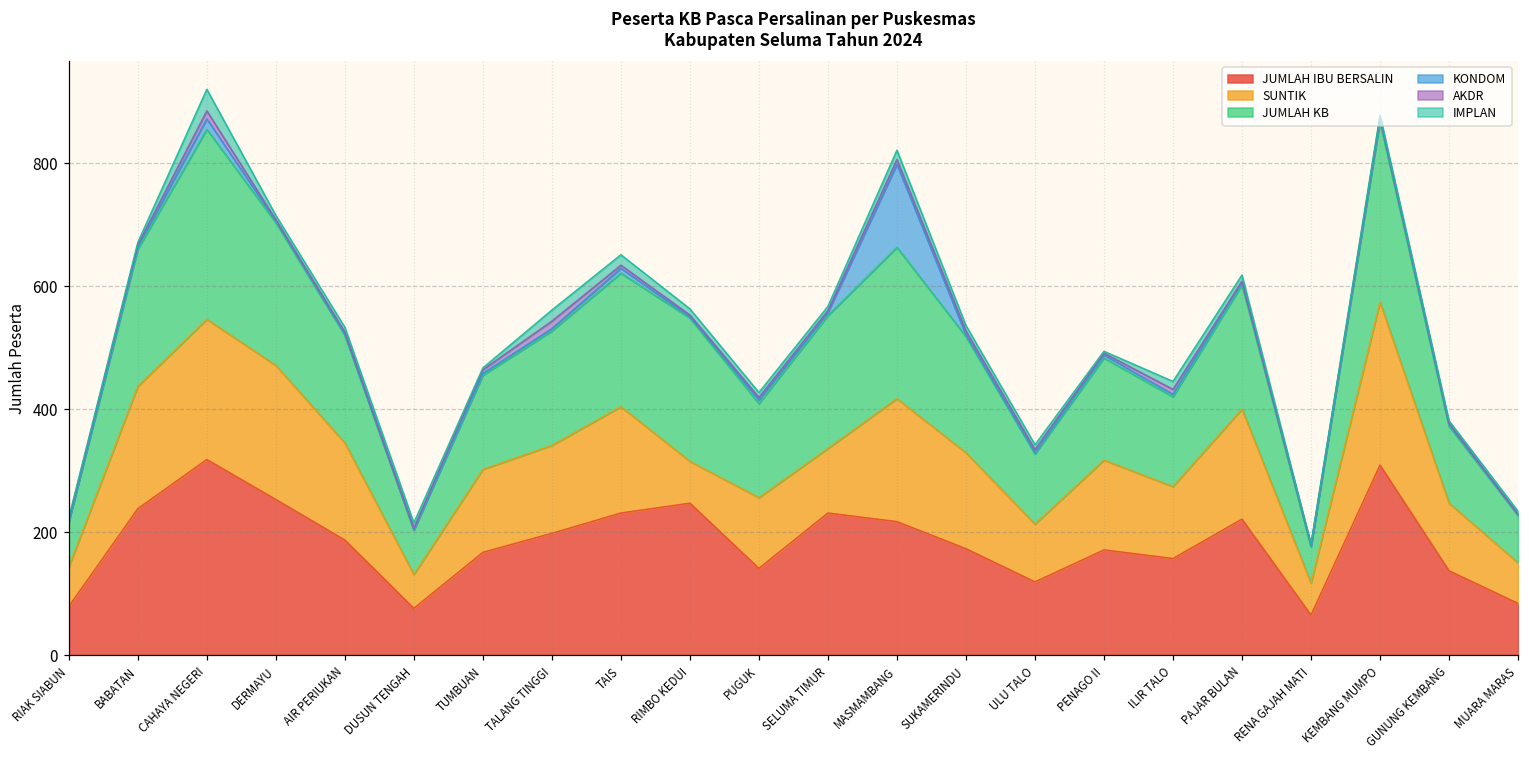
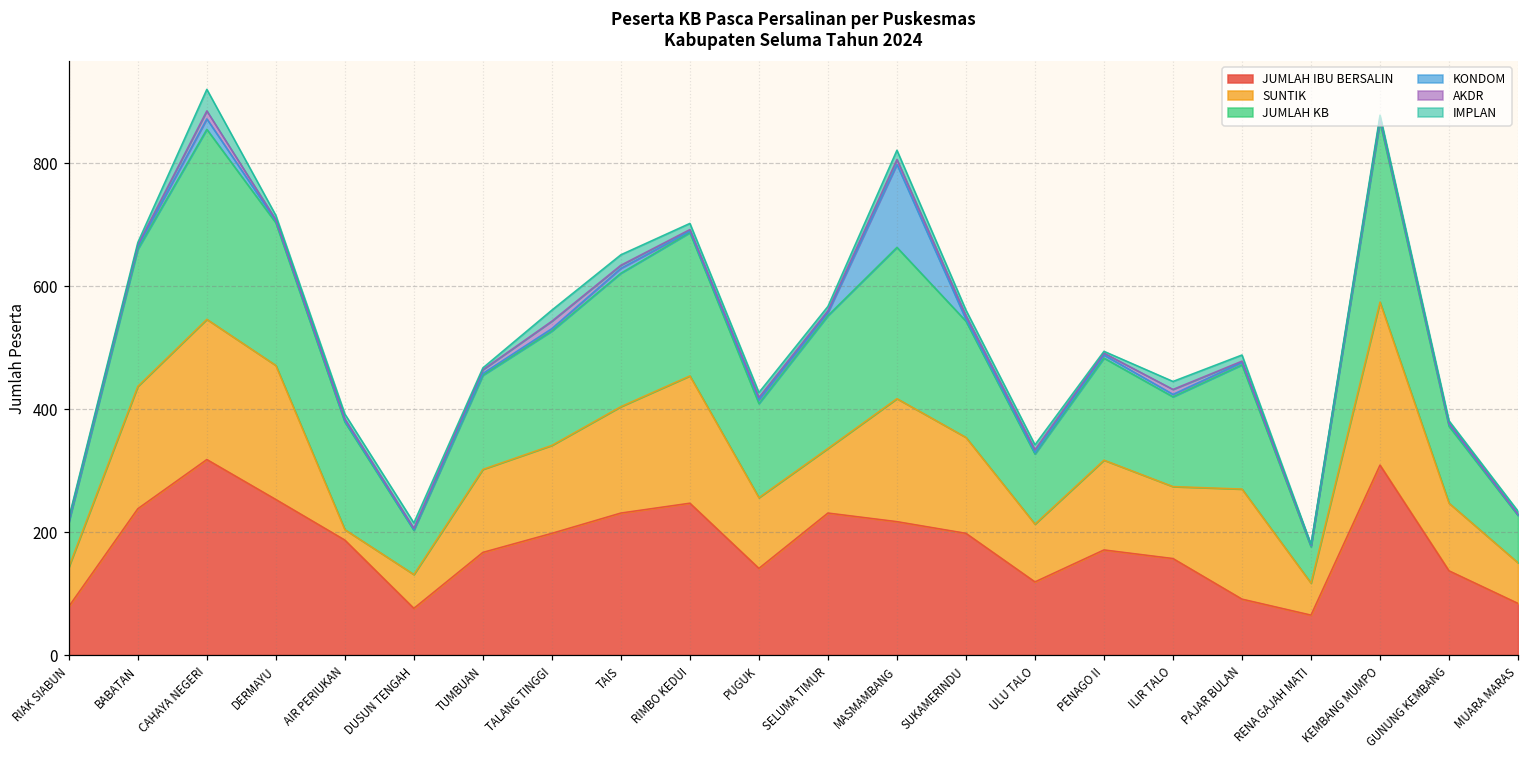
SUNTIK, AIR PERIUKAN: 160 -> 20
SUNTIK, RIMBO KEDUI: 70 -> 210
JUMLAH IBU BERSALIN, SUKAMERINDU: 170 -> 200
JUMLAH IBU BERSALIN, PAJAR BULAN: 220 -> 90
